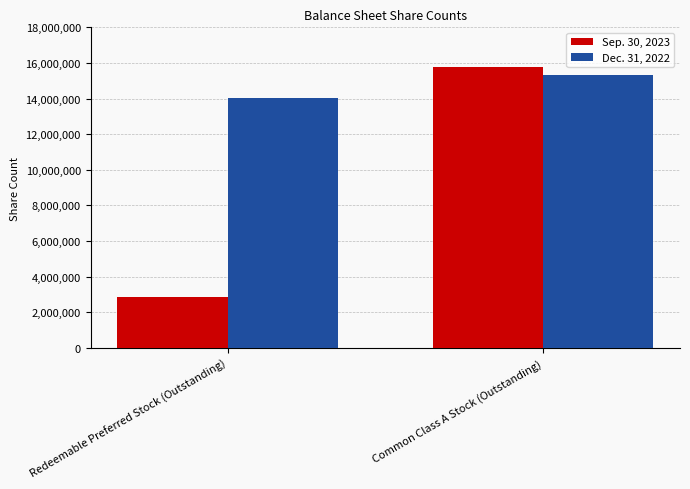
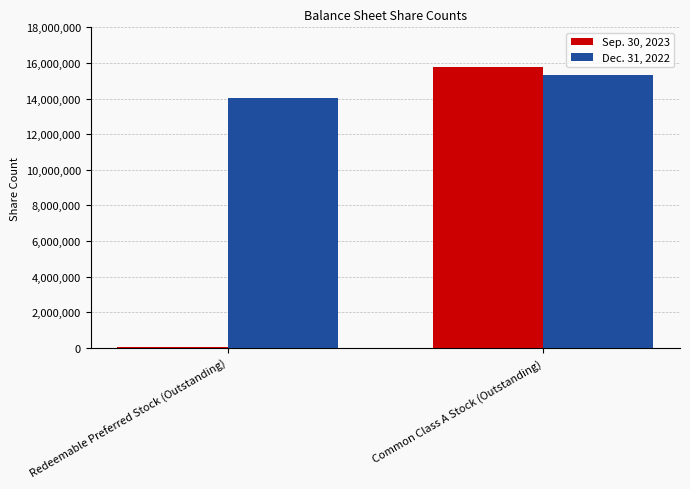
Sep. 30, 2023, Redeemable Preferred Stock (Outstanding): 2,800,000 -> 0
